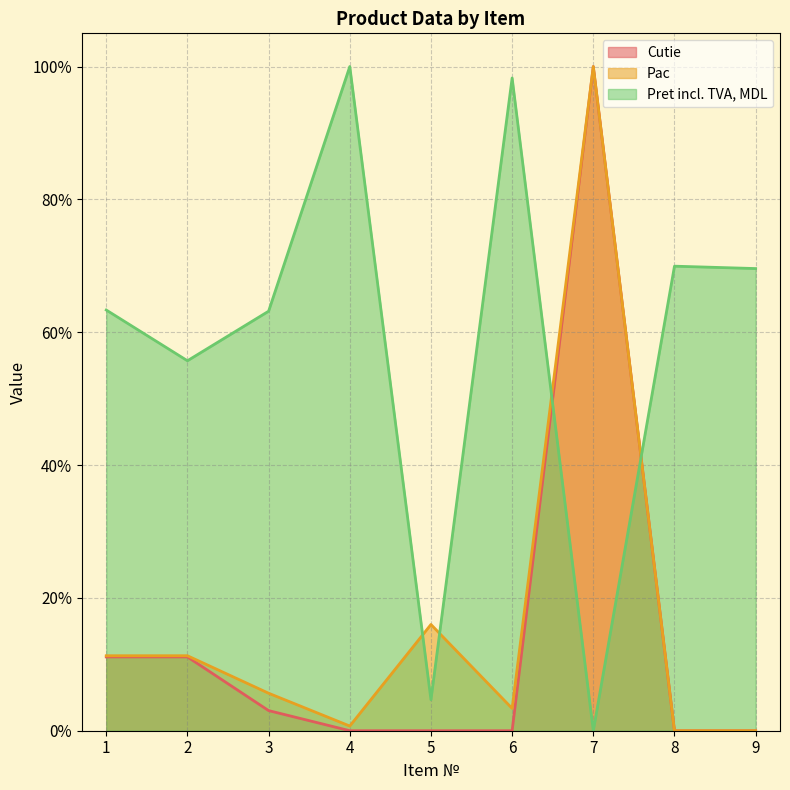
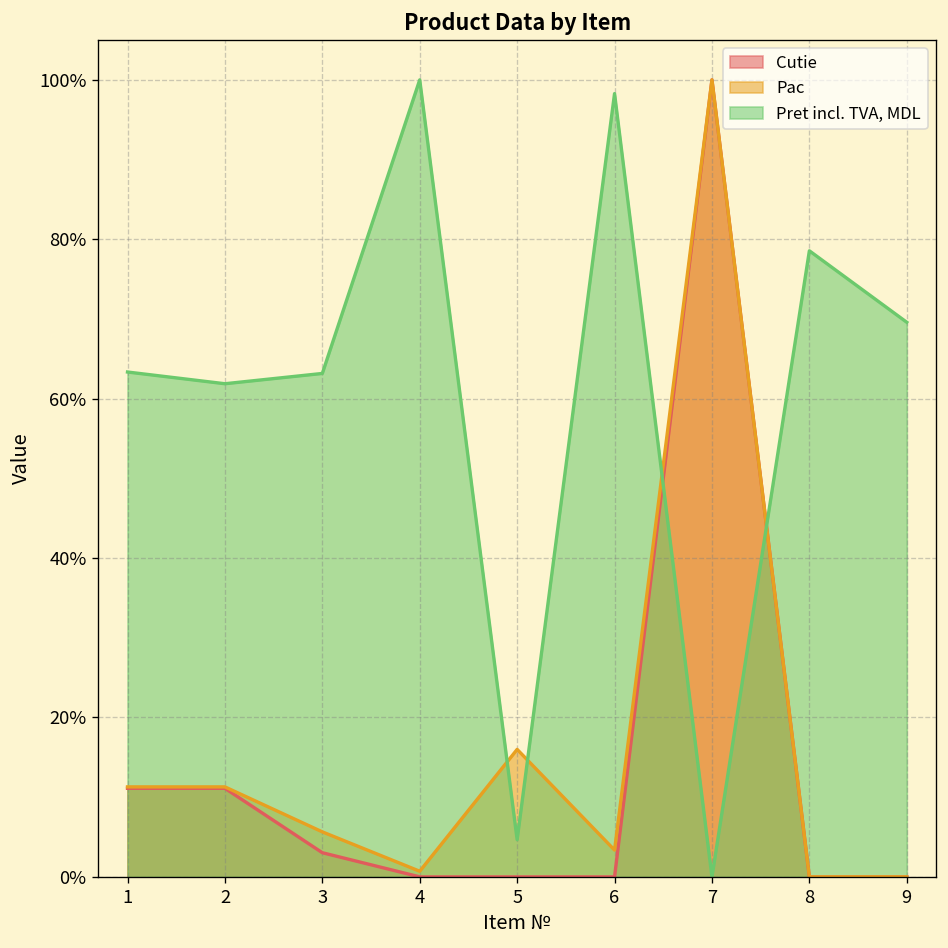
Pret incl. TVA, MDL, 2: 56% -> 62%
Pret incl. TVA, MDL, 8: 70% -> 79%
